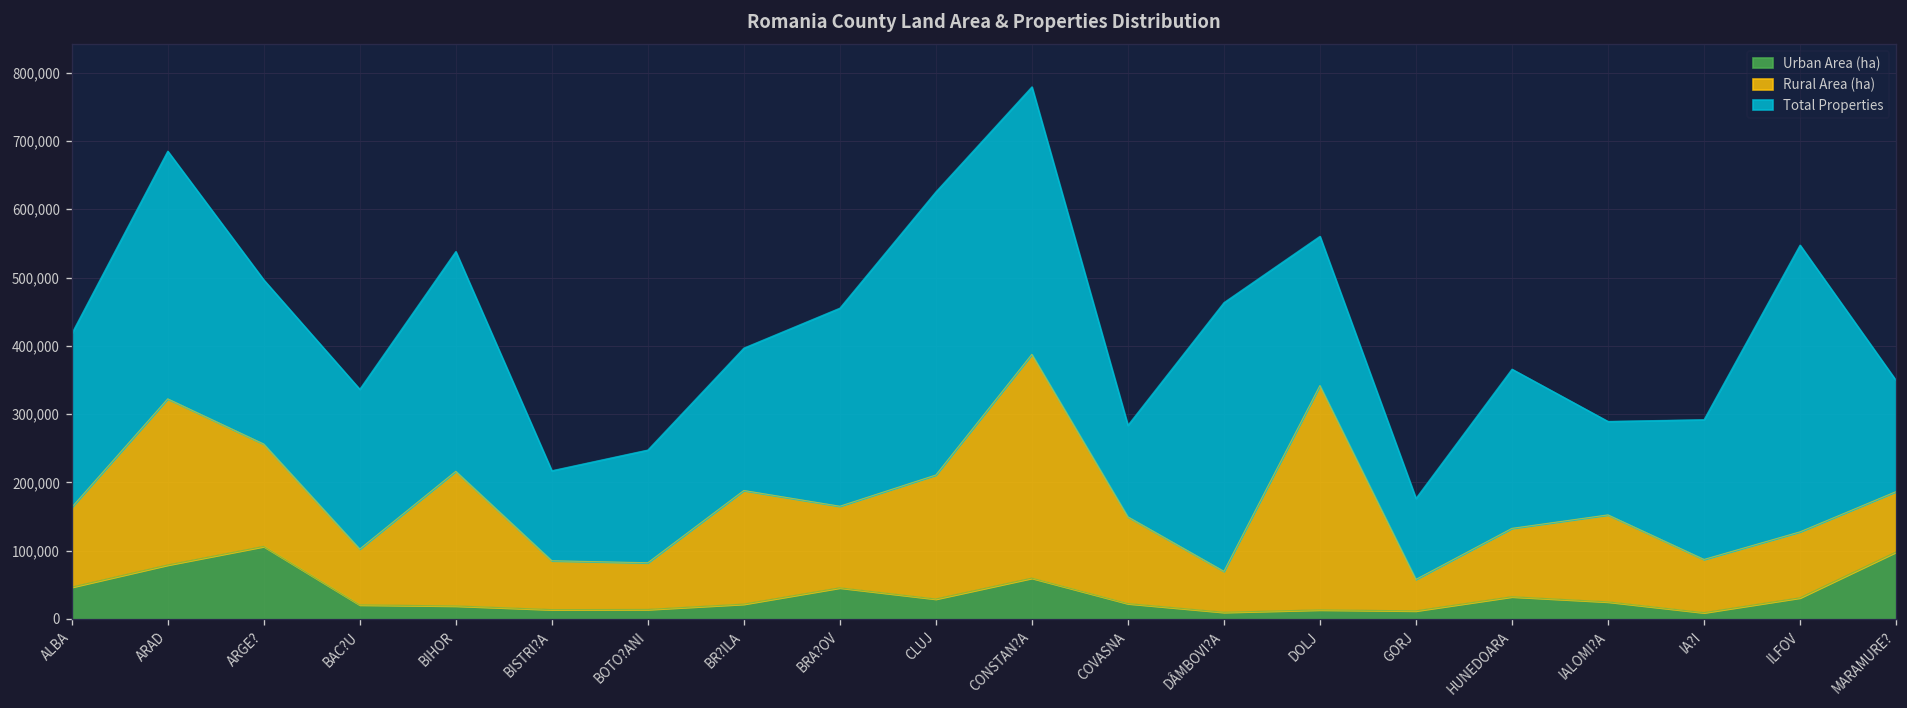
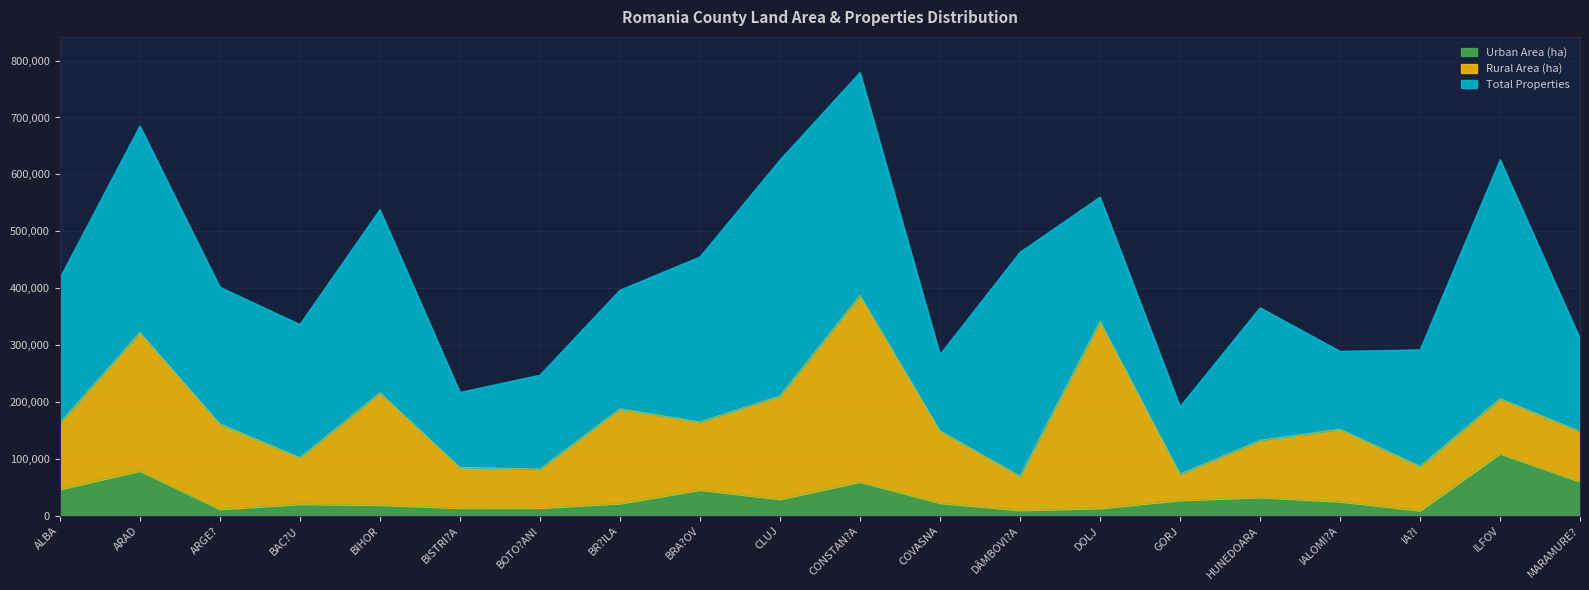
Urban Area (ha), ARGE?: 110,000 -> 10,000
Urban Area (ha), GORJ: 10,000 -> 30,000
Urban Area (ha), ILFOV: 30,000 -> 110,000
Urban Area (ha), MARAMURE?: 100,000 -> 60,000
